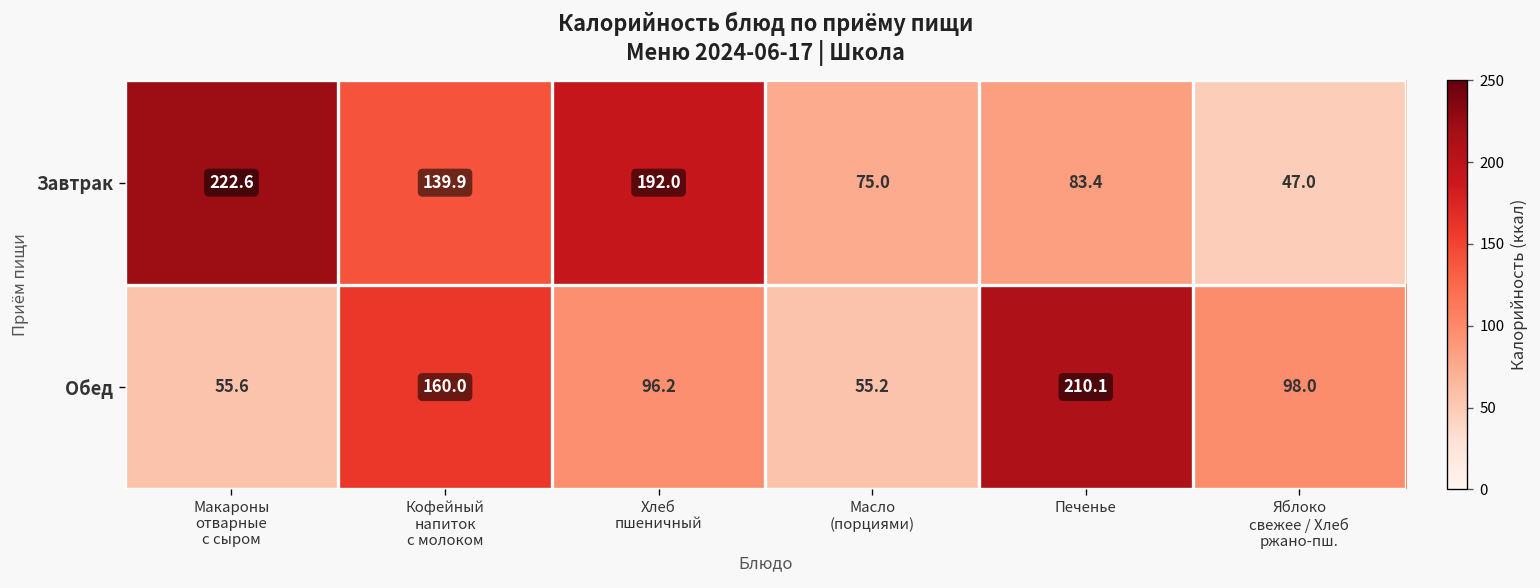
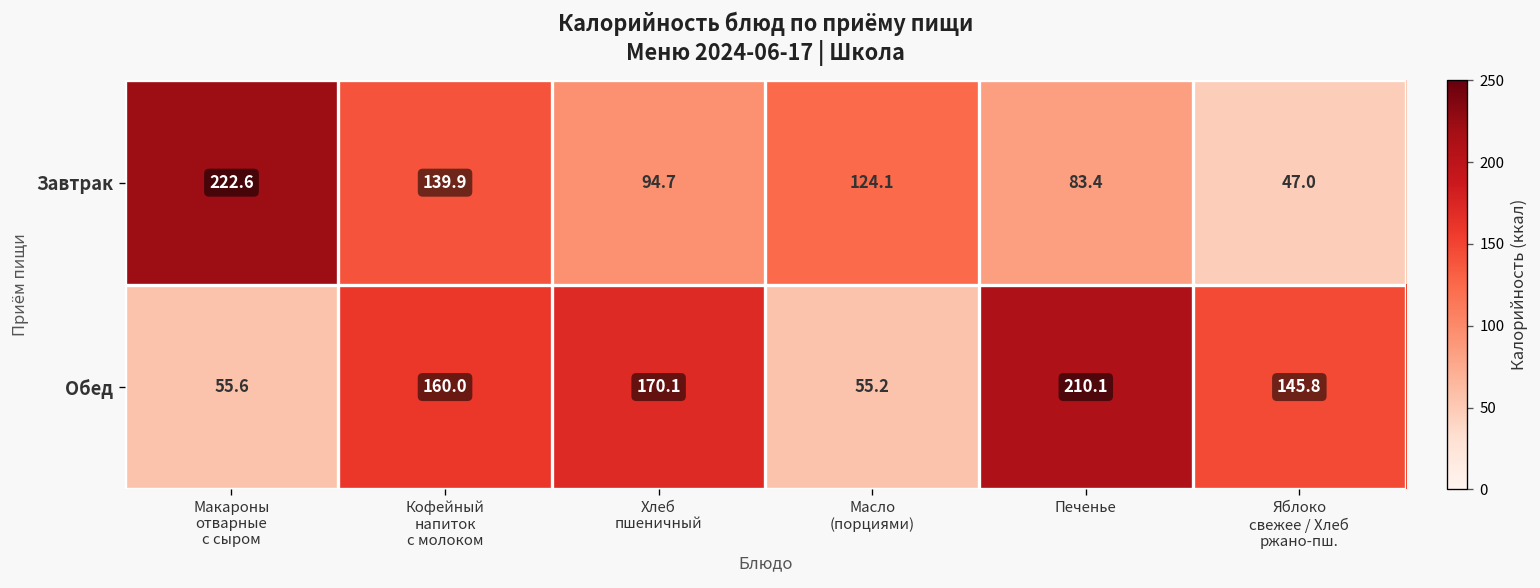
Завтрак, Хлеб пшеничный: 192.0 -> 94.7
Завтрак, Масло (порциями): 75.0 -> 124.1
Обед, Хлеб пшеничный: 96.2 -> 170.1
Обед, Яблоко свежее / Хлеб ржано-пш.: 98.0 -> 145.8
